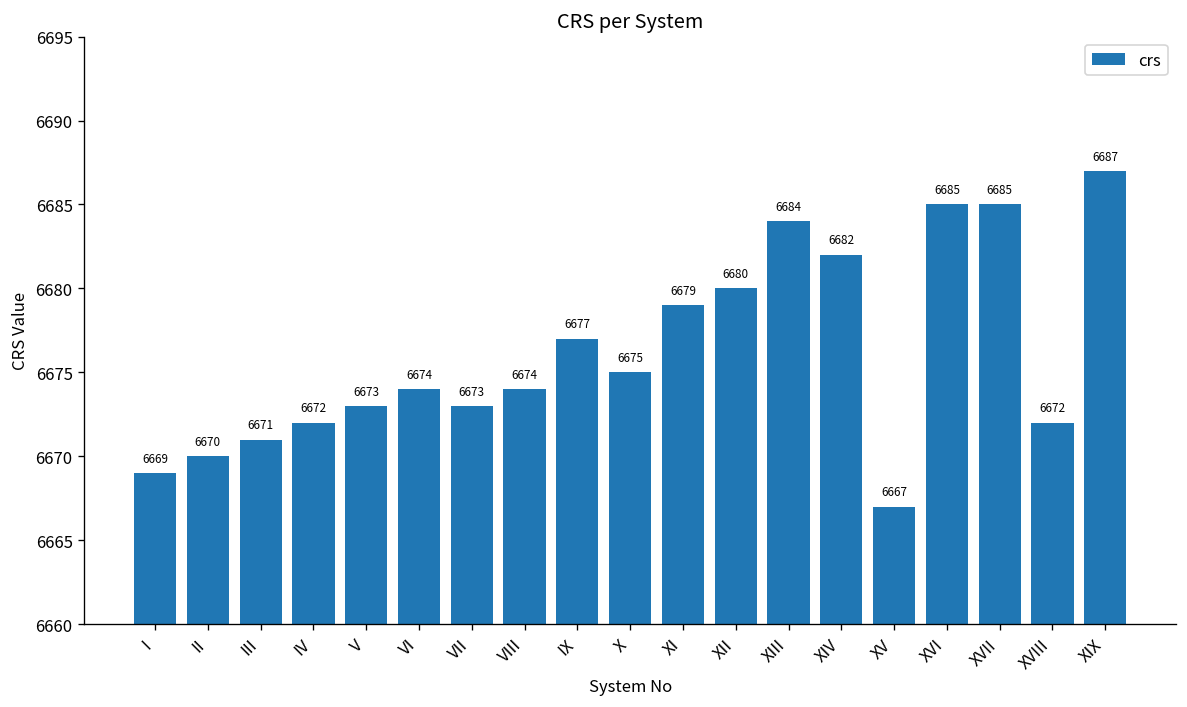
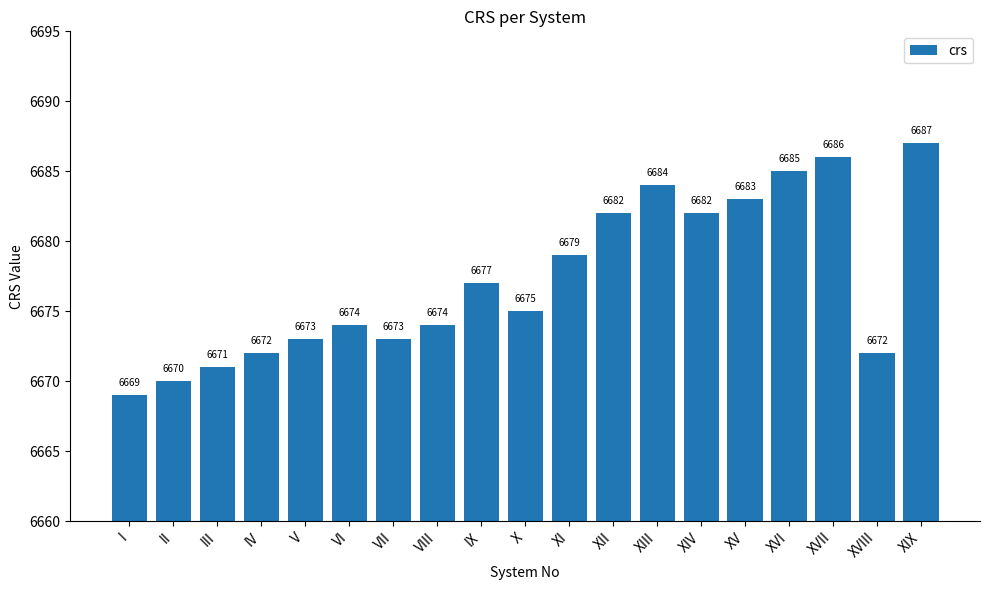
XII: 6680 -> 6682
XV: 6667 -> 6683
XVII: 6685 -> 6686
